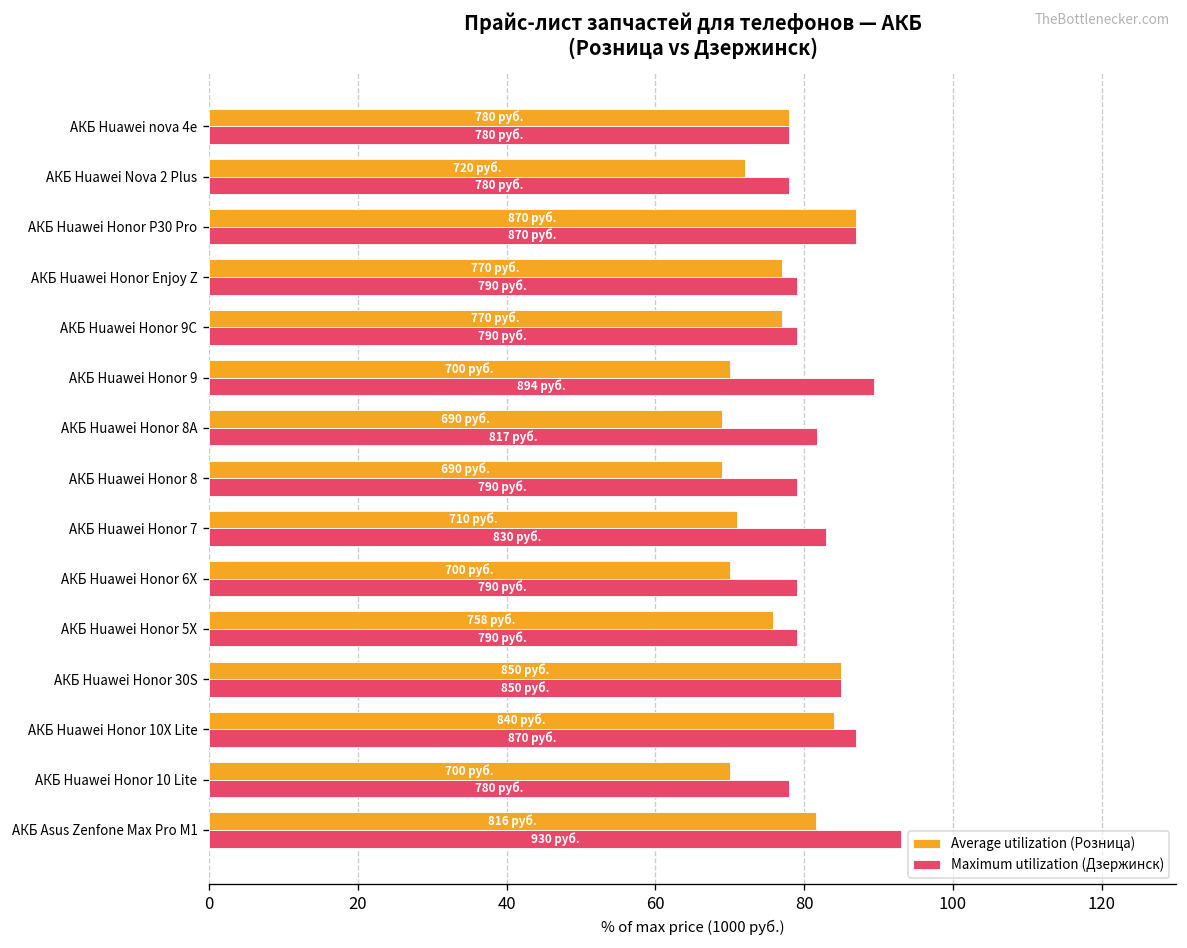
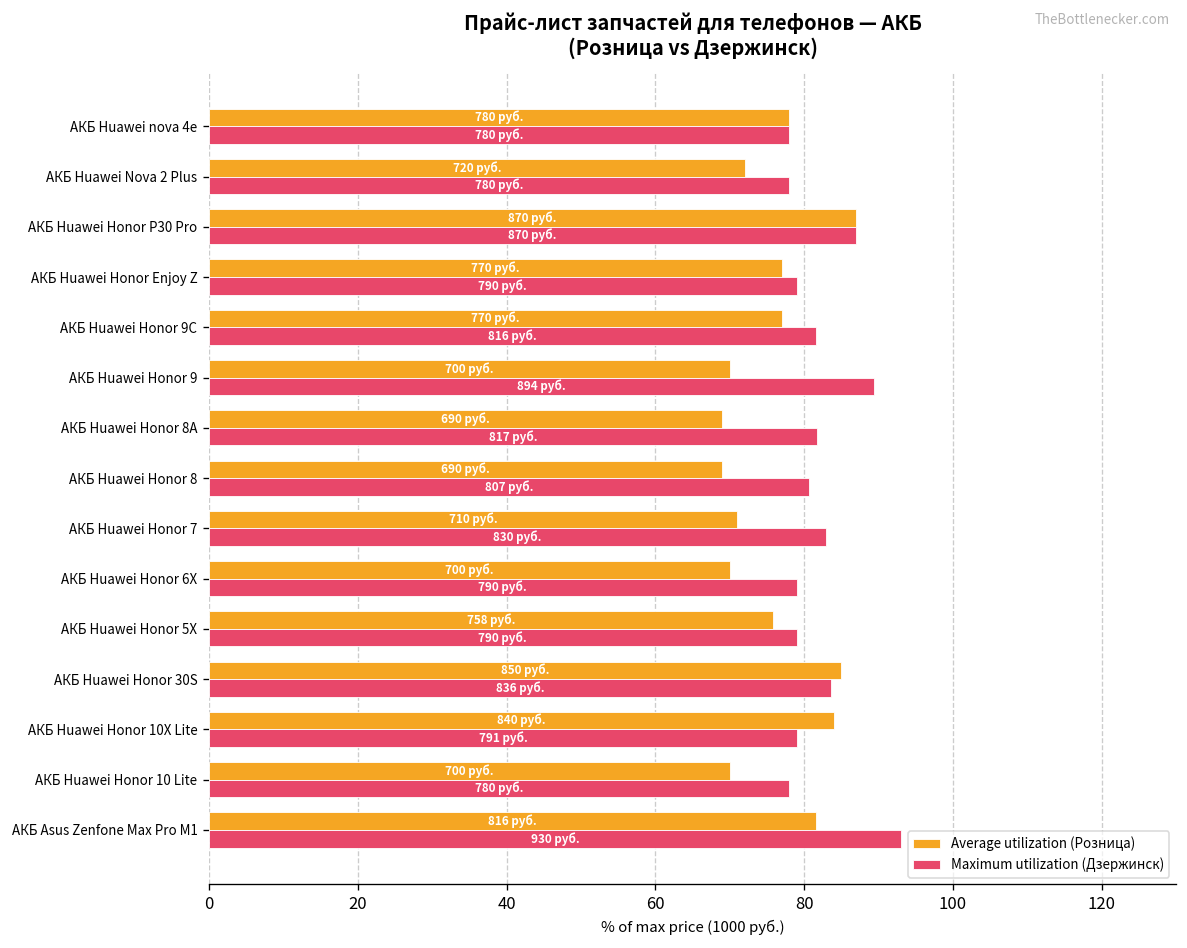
Maximum utilization (Дзержинск), АКБ Huawei Honor 9C: 790 -> 816
Maximum utilization (Дзержинск), АКБ Huawei Honor 8: 790 -> 807
Maximum utilization (Дзержинск), АКБ Huawei Honor 30S: 850 -> 836
Maximum utilization (Дзержинск), АКБ Huawei Honor 10X Lite: 870 -> 791
